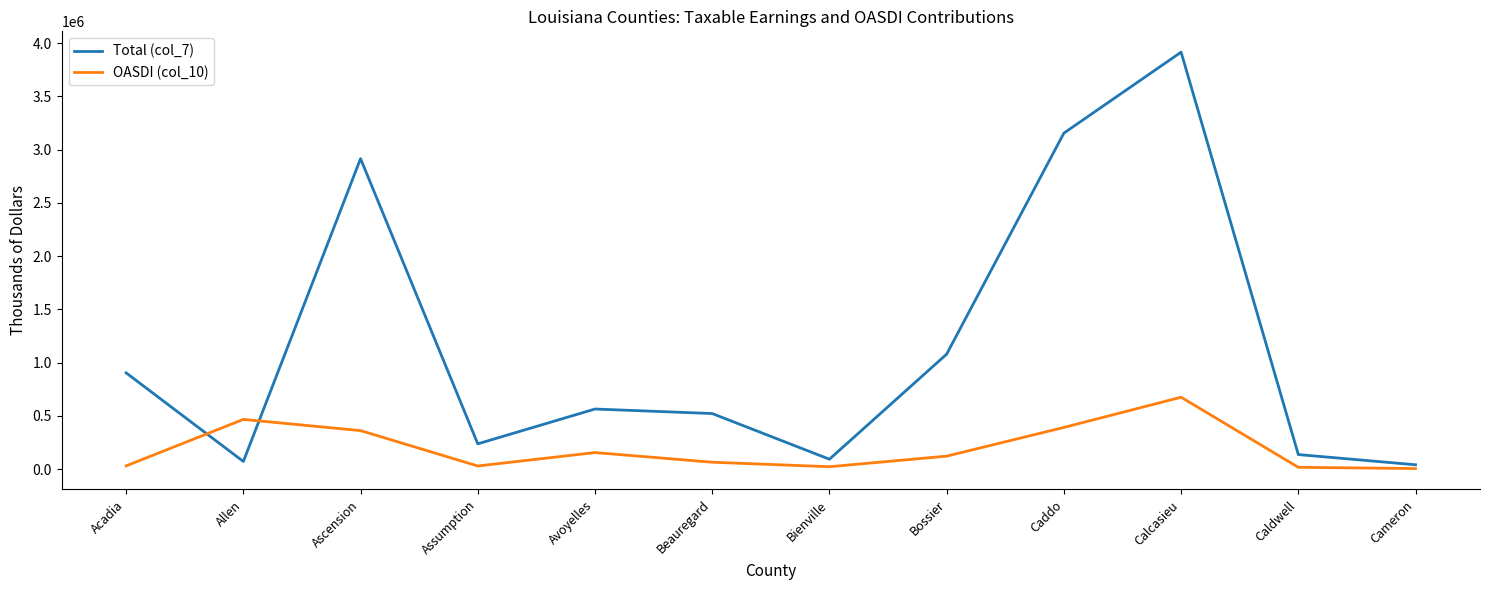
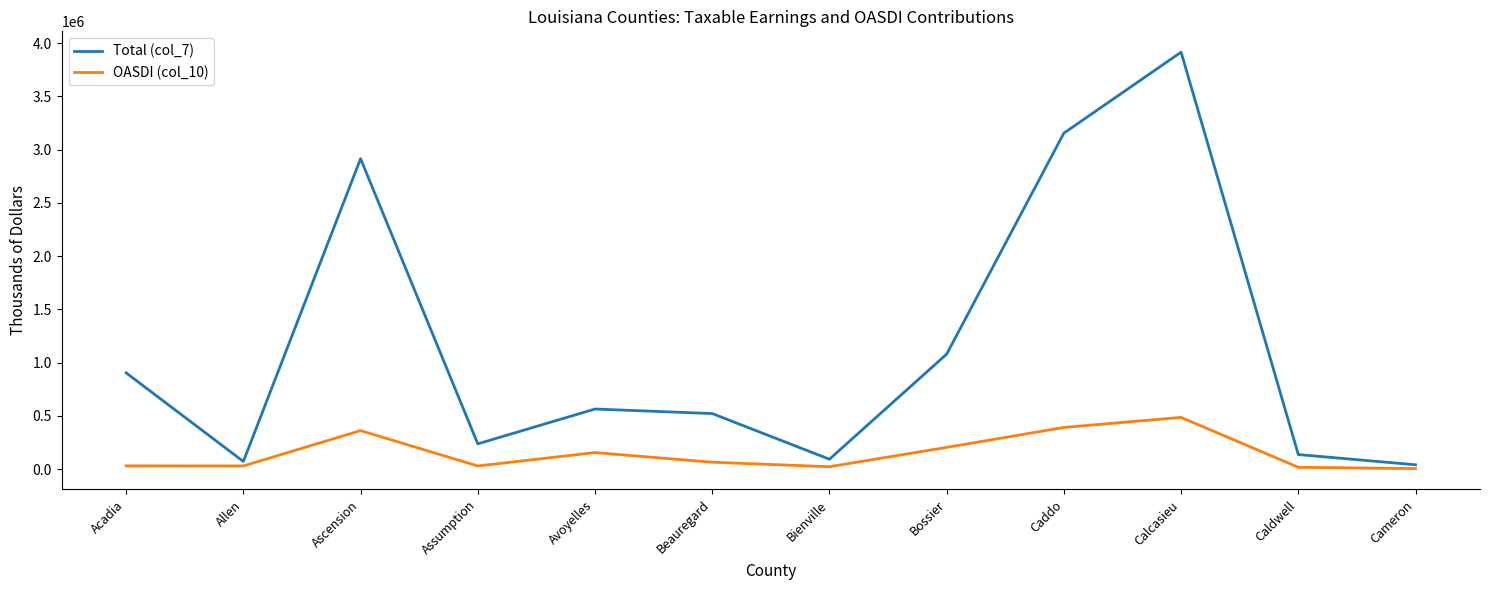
OASDI (col_10), Allen: 470000 -> 30000
OASDI (col_10), Bossier: 120000 -> 200000
OASDI (col_10), Calcasieu: 680000 -> 490000
